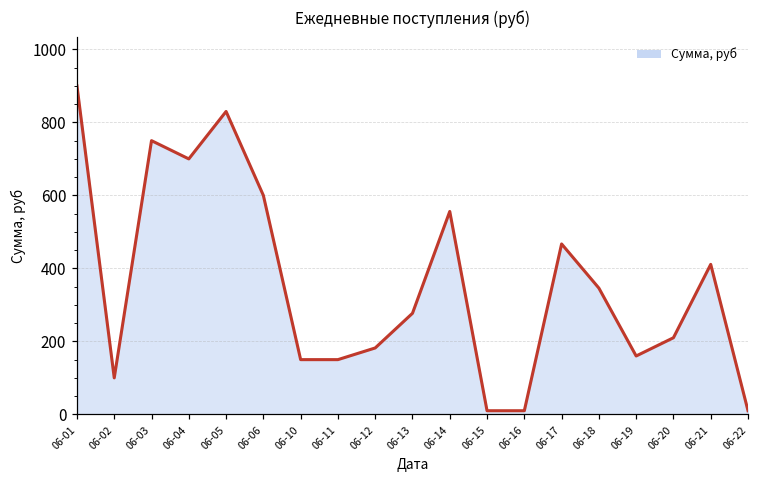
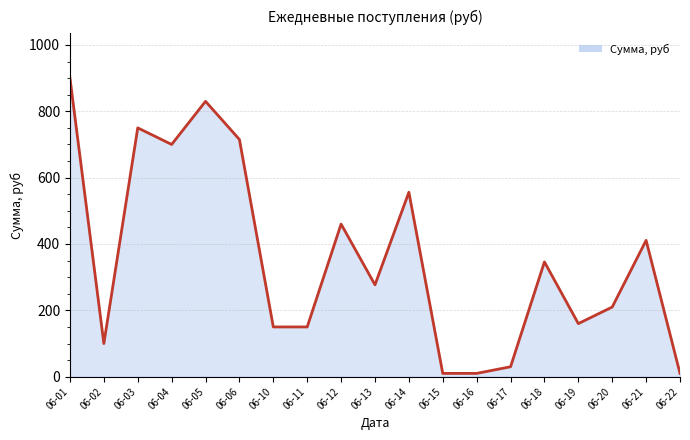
06-06: 600 -> 720
06-12: 180 -> 460
06-17: 470 -> 30
